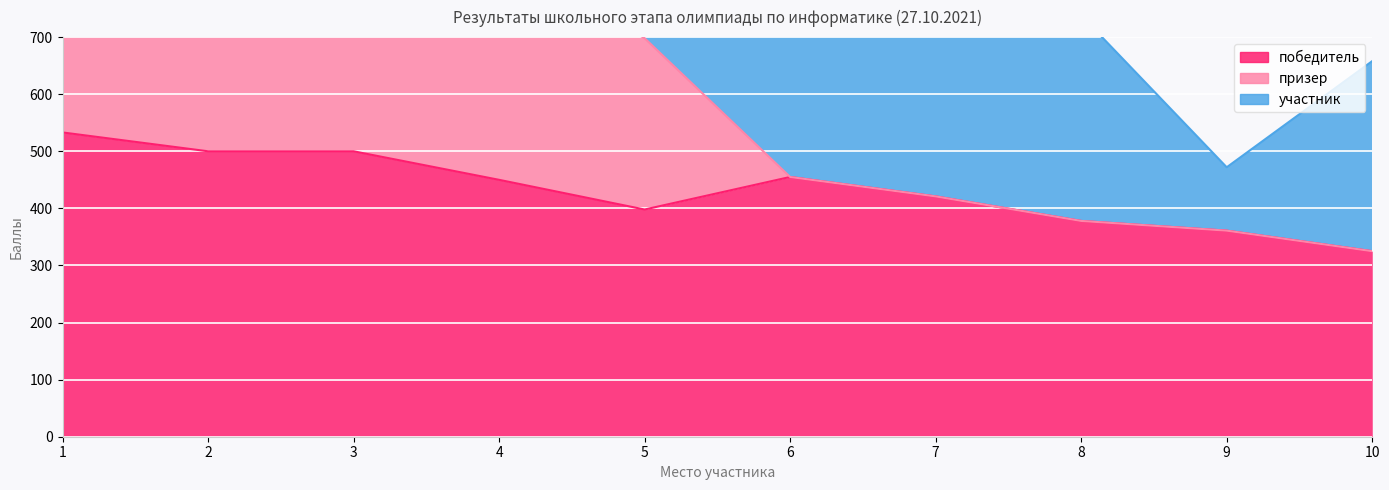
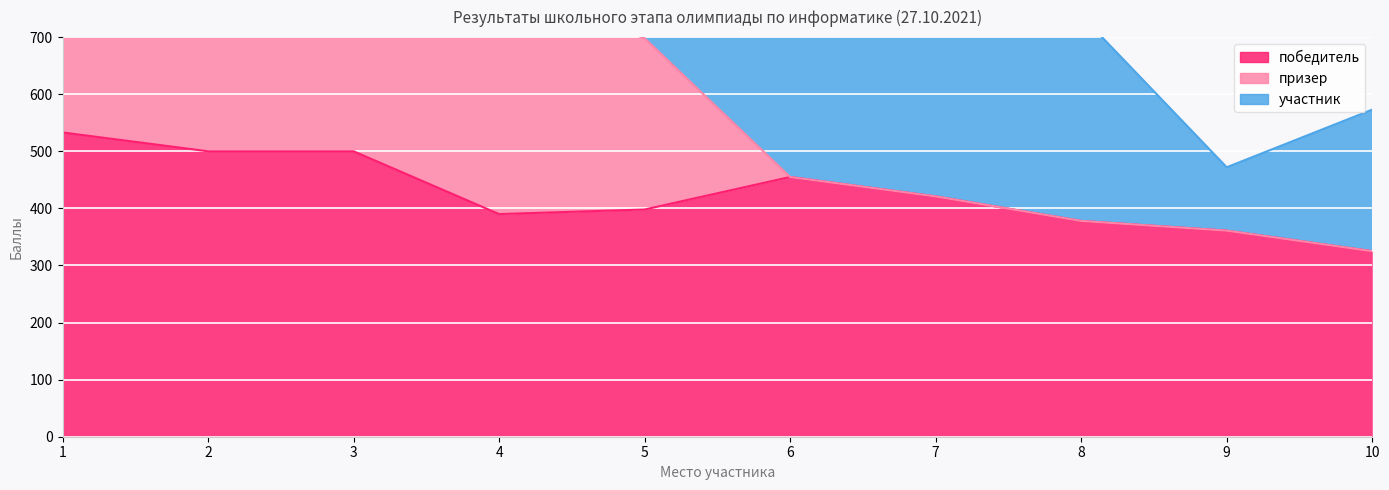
победитель, 4: 450 -> 390
участник, 10: 330 -> 250
